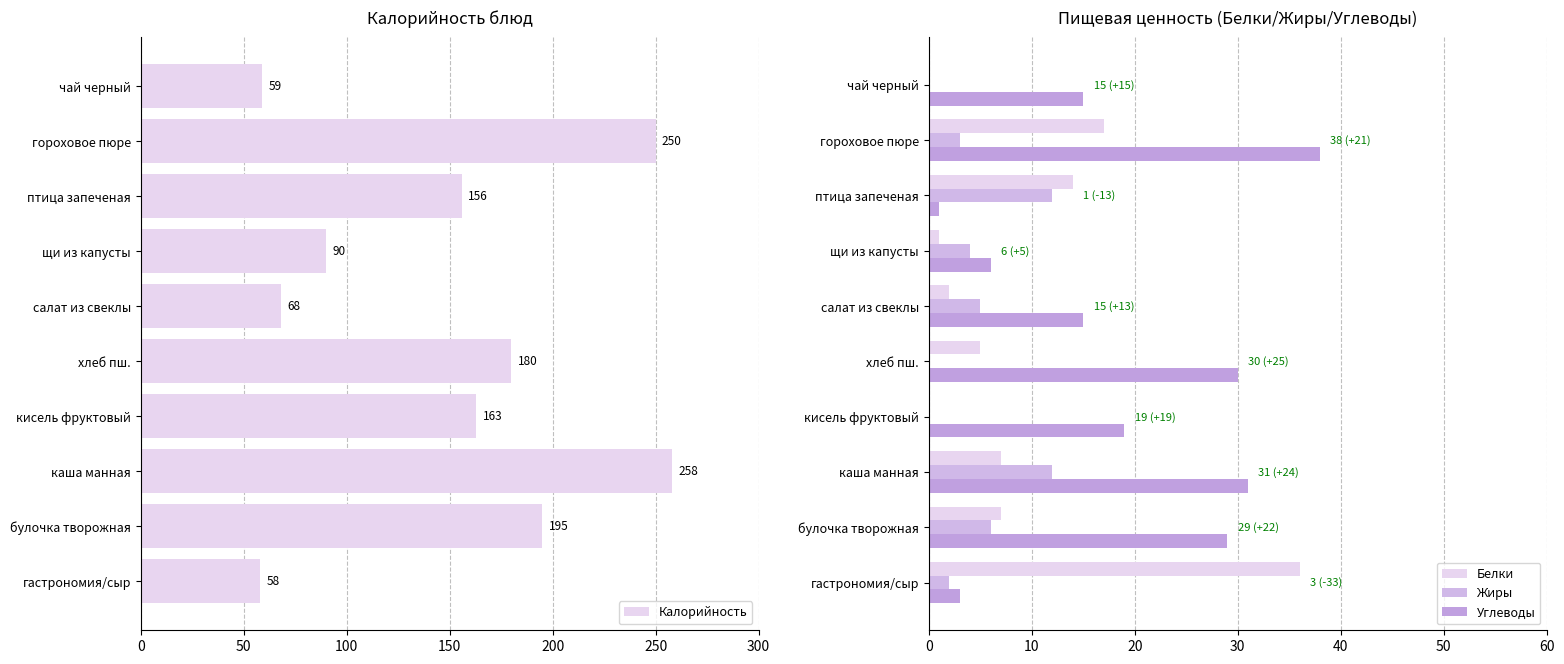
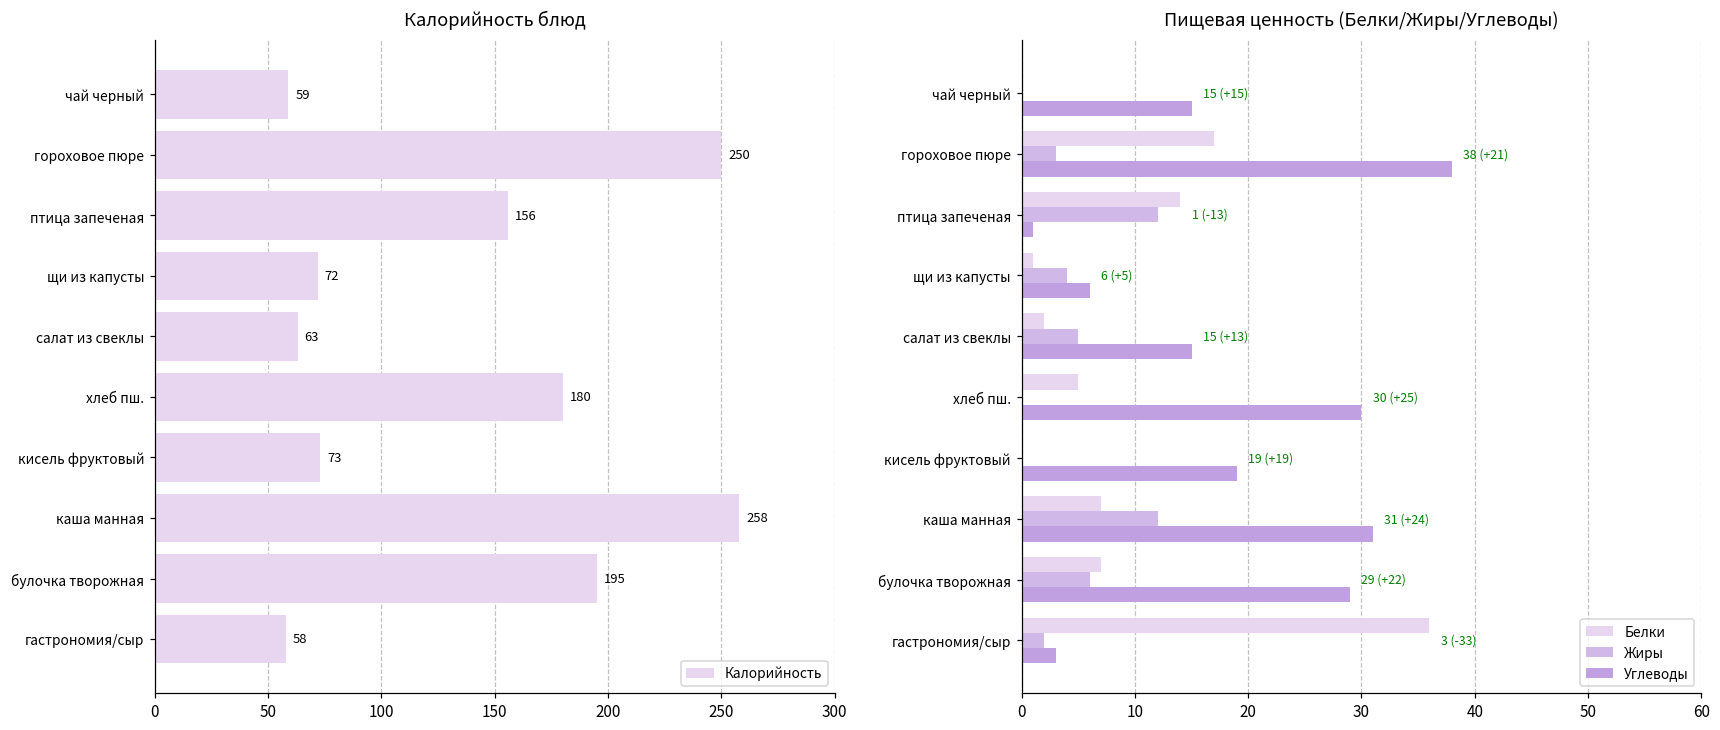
Калорийность блюд, щи из капусты: 90 -> 72
Калорийность блюд, салат из свеклы: 68 -> 63
Калорийность блюд, кисель фруктовый: 163 -> 73
